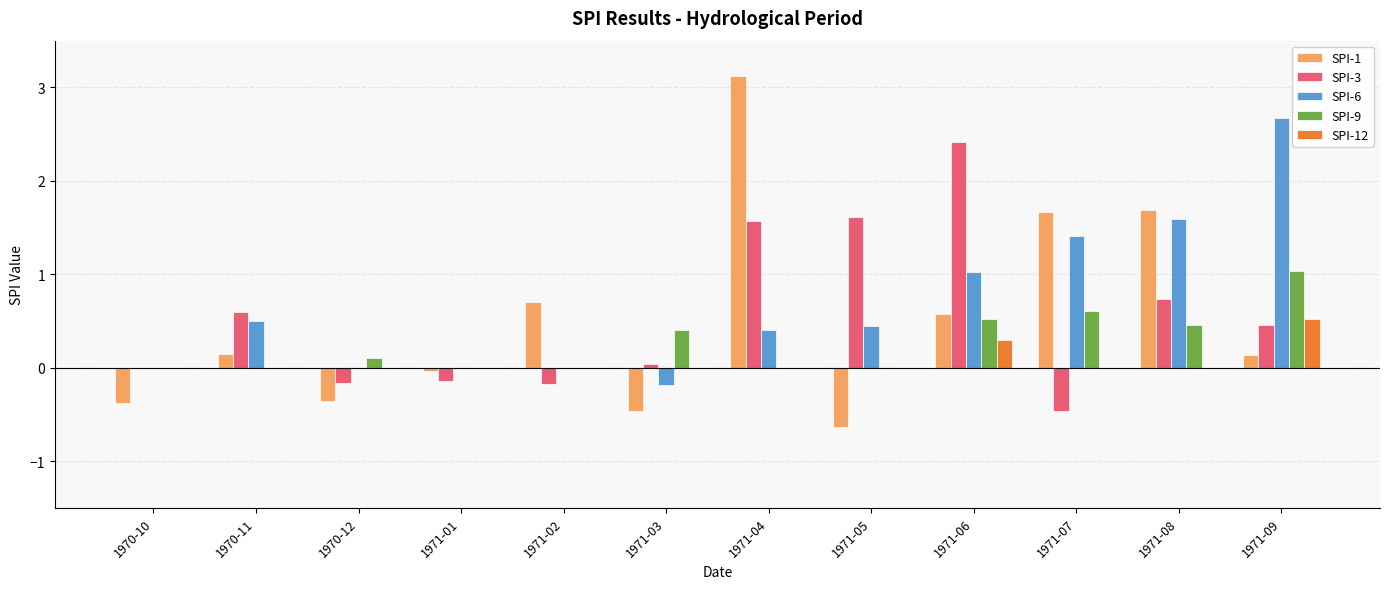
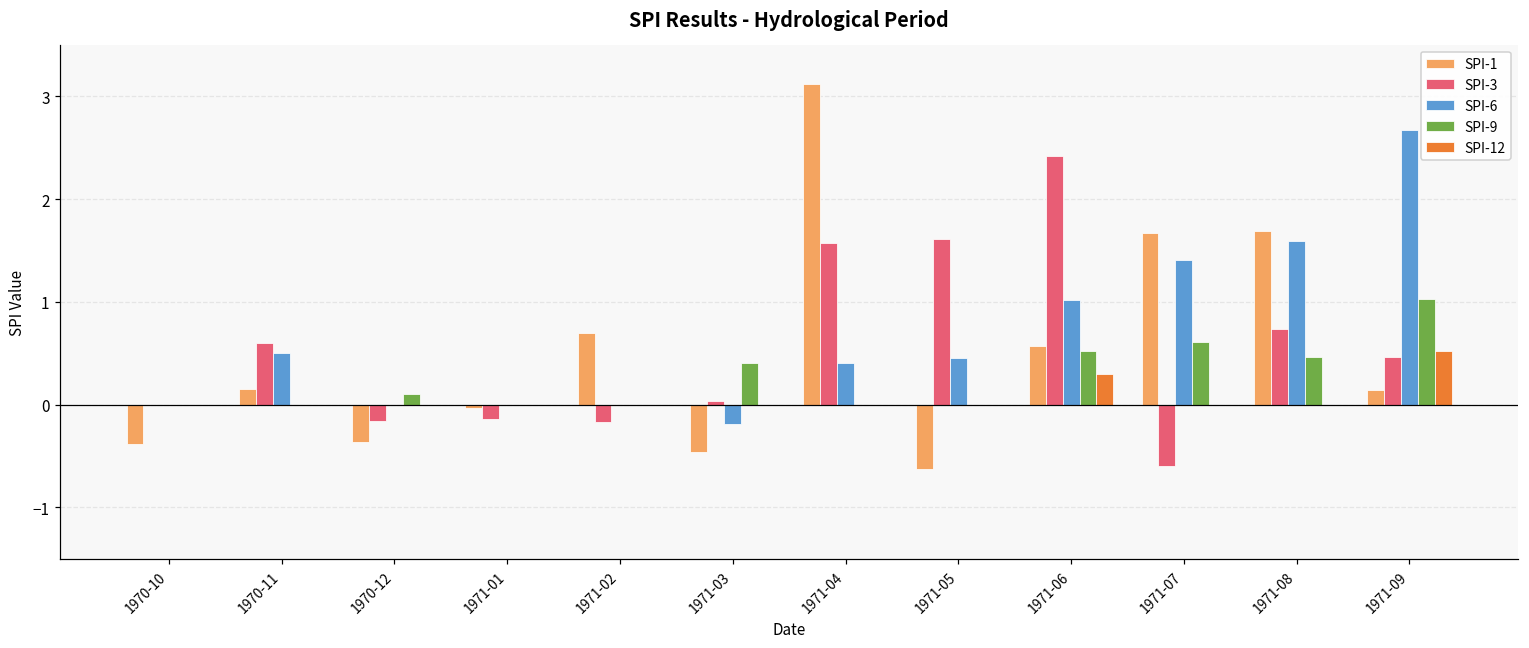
SPI-3, 1971-07: -0.5 -> -0.6
